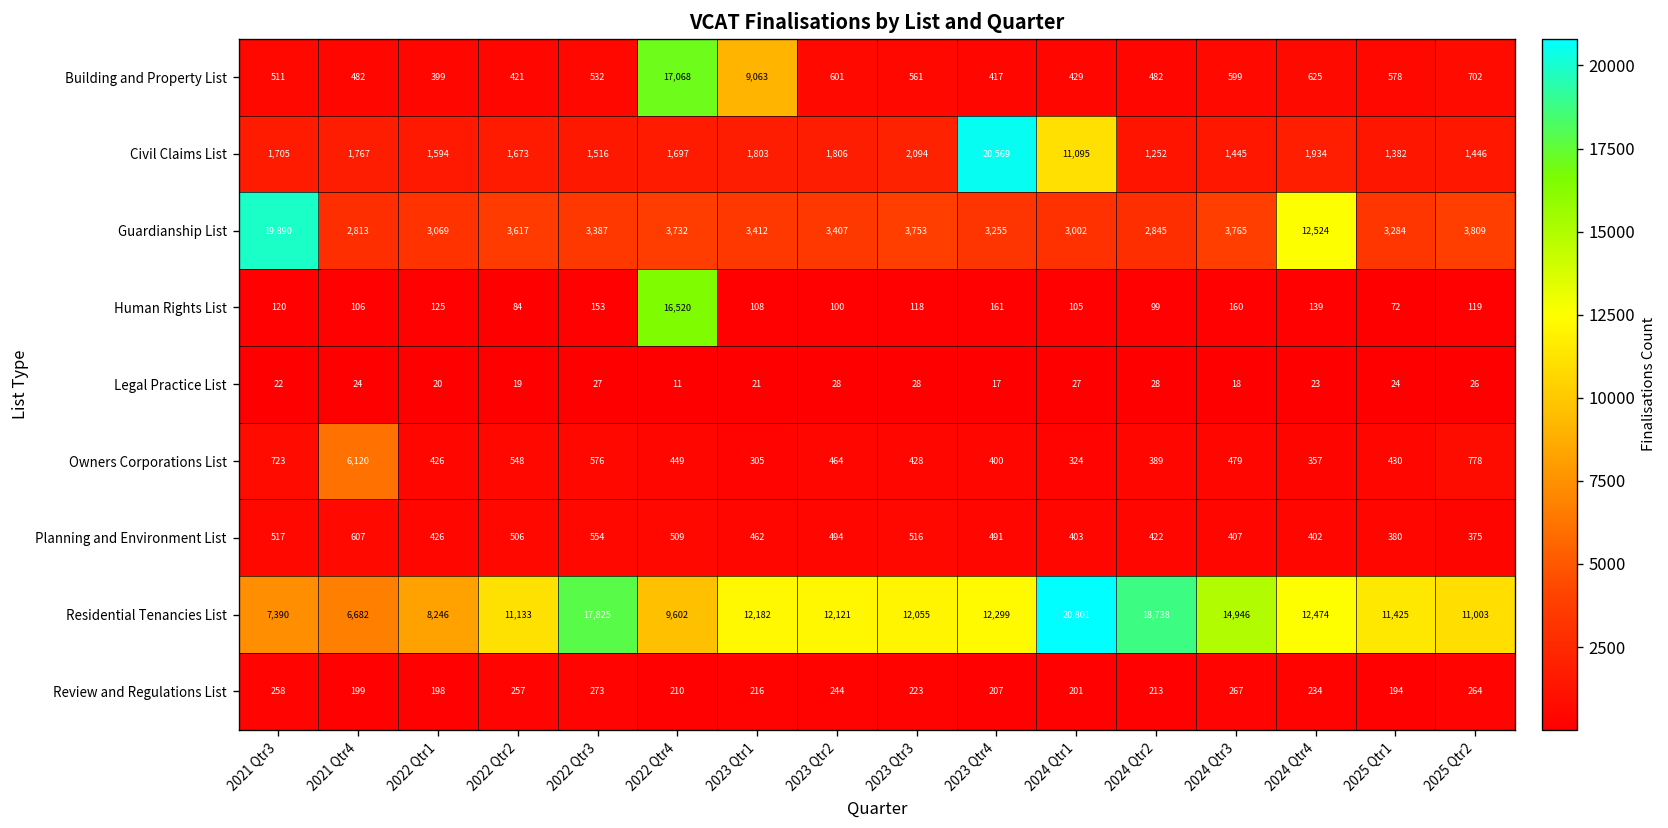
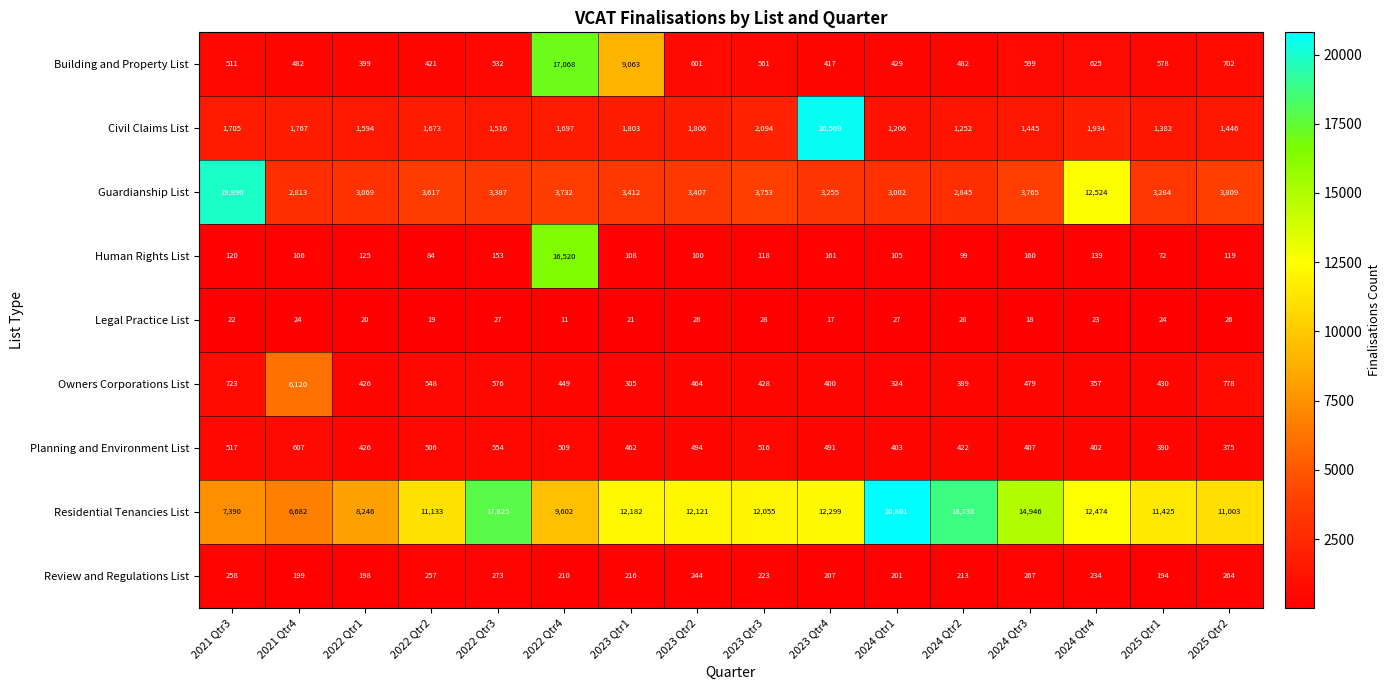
Civil Claims List, 2024 Qtr1: 11,095 -> 1,206
